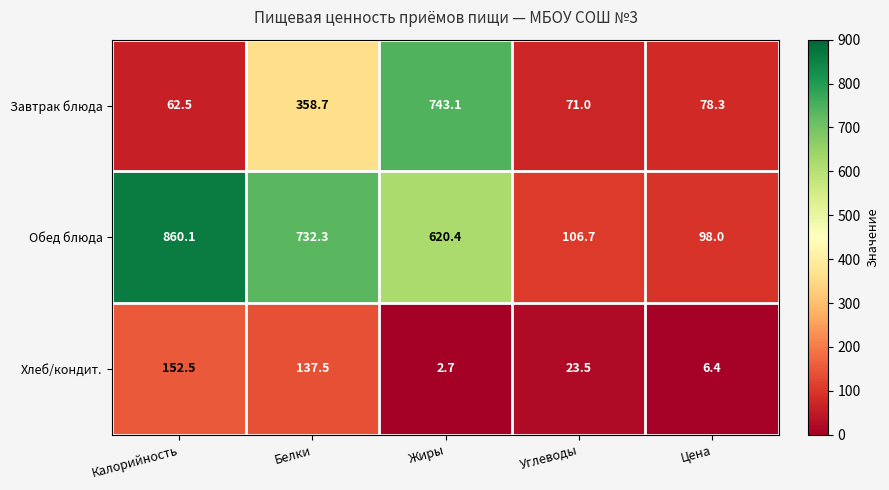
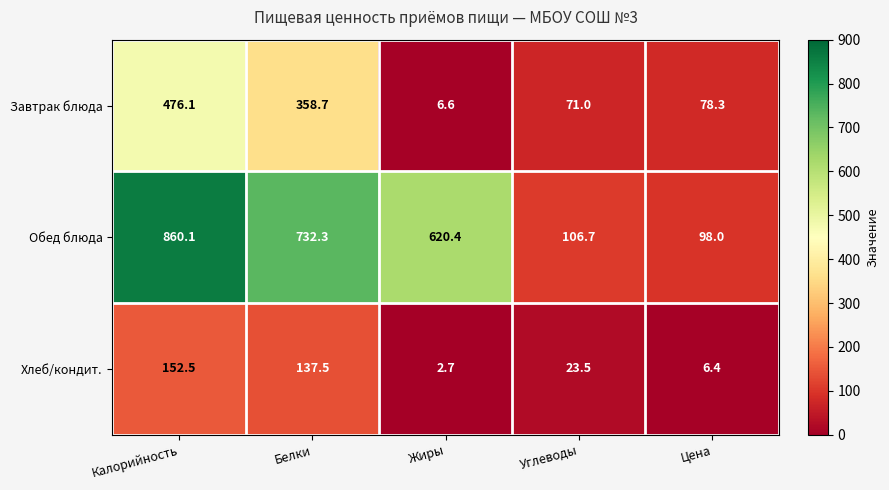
Завтрак блюда, Калорийность: 62.5 -> 476.1
Завтрак блюда, Жиры: 743.1 -> 6.6
